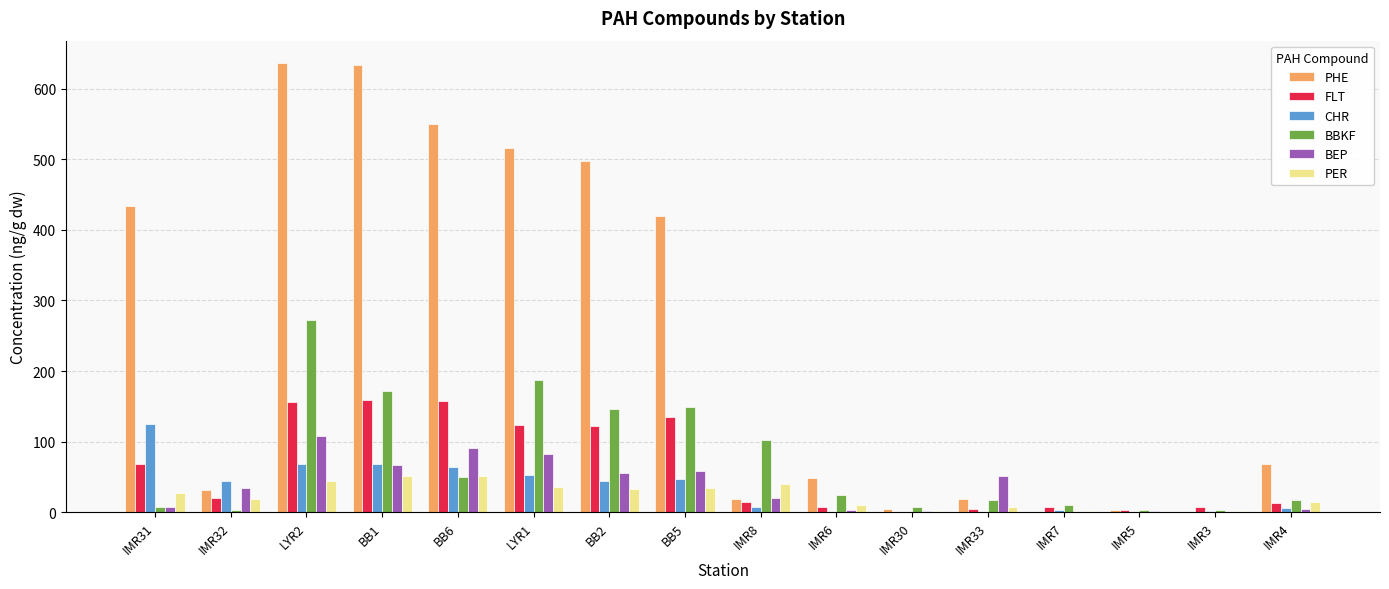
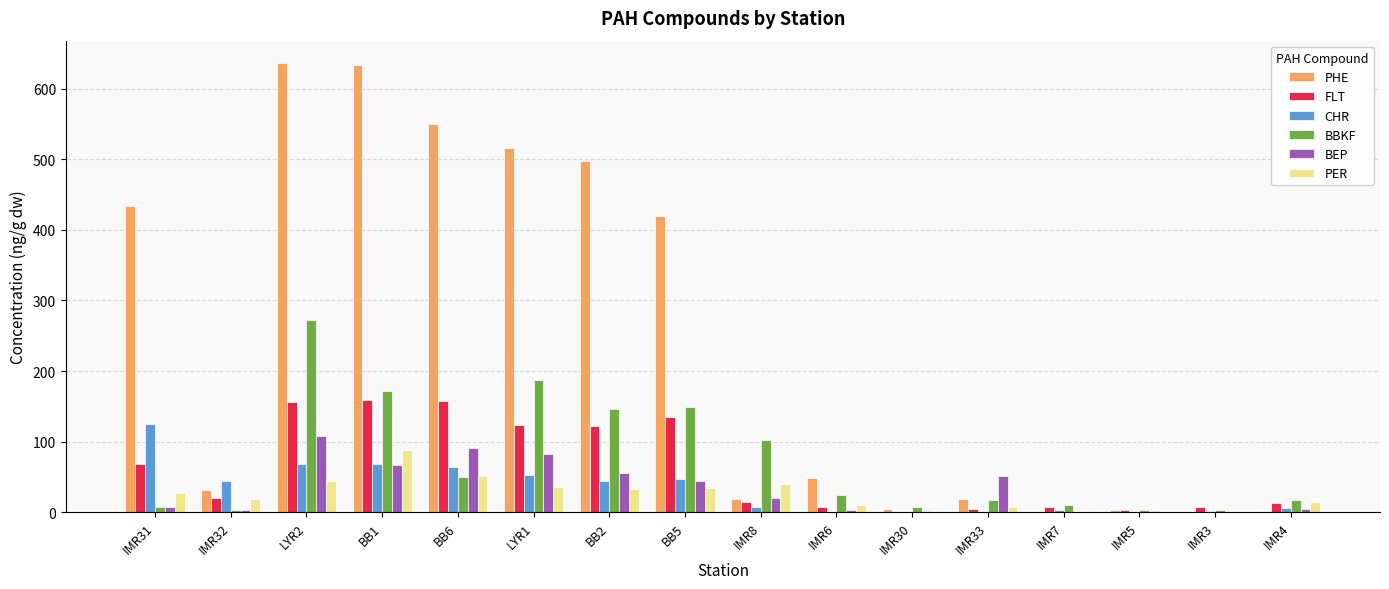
BEP, IMR32: 40 -> 0
PER, BB1: 50 -> 90
BEP, BB5: 60 -> 50
PHE, IMR4: 70 -> 0
